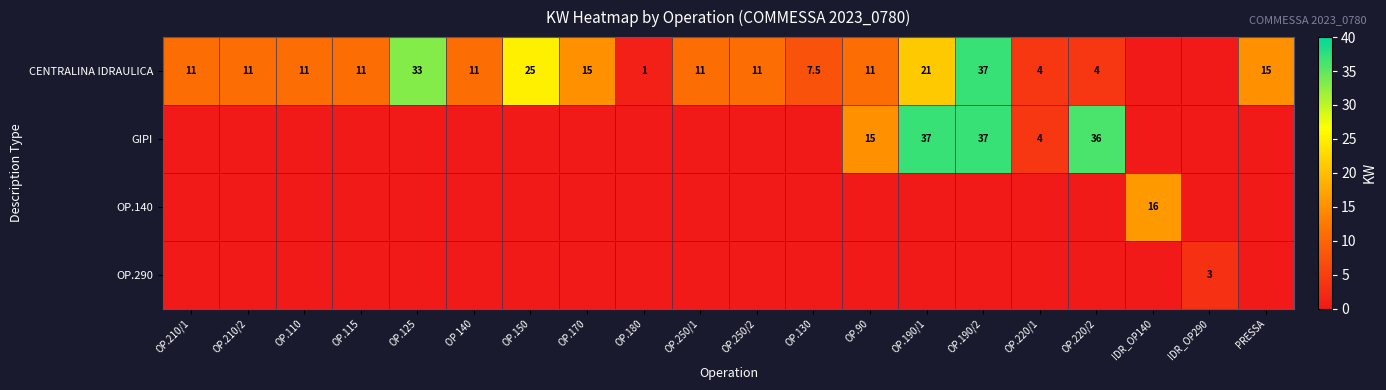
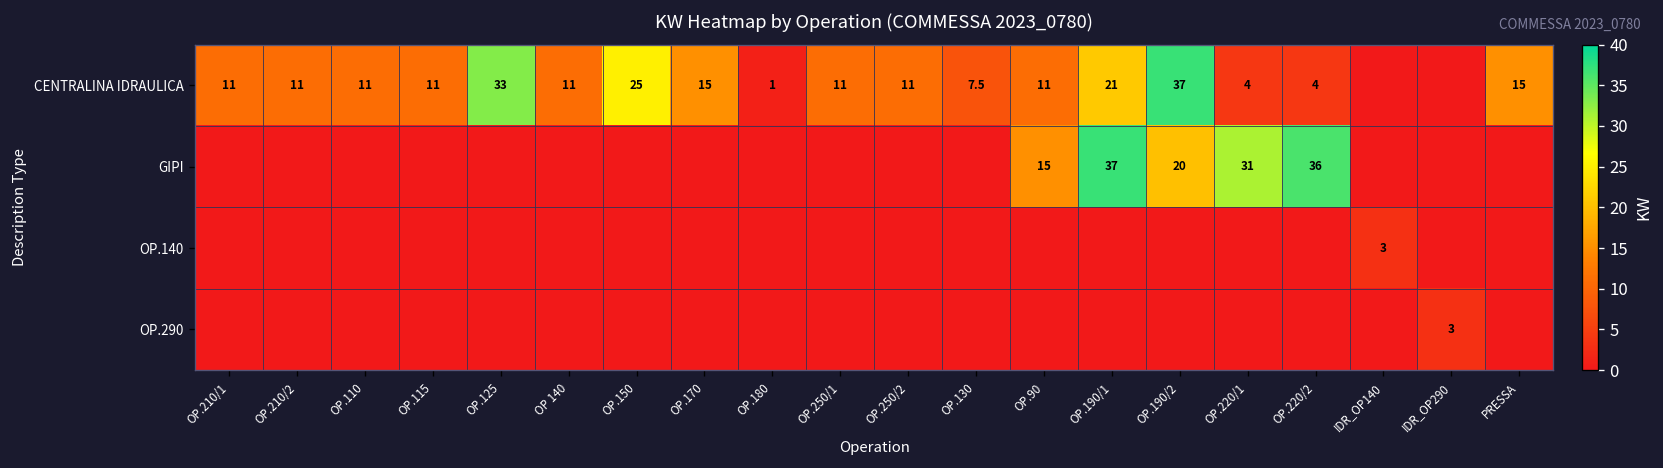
GIPI, OP.190/2: 37 -> 20
GIPI, OP.220/1: 4 -> 31
OP.140, IDR_OP140: 16 -> 3
